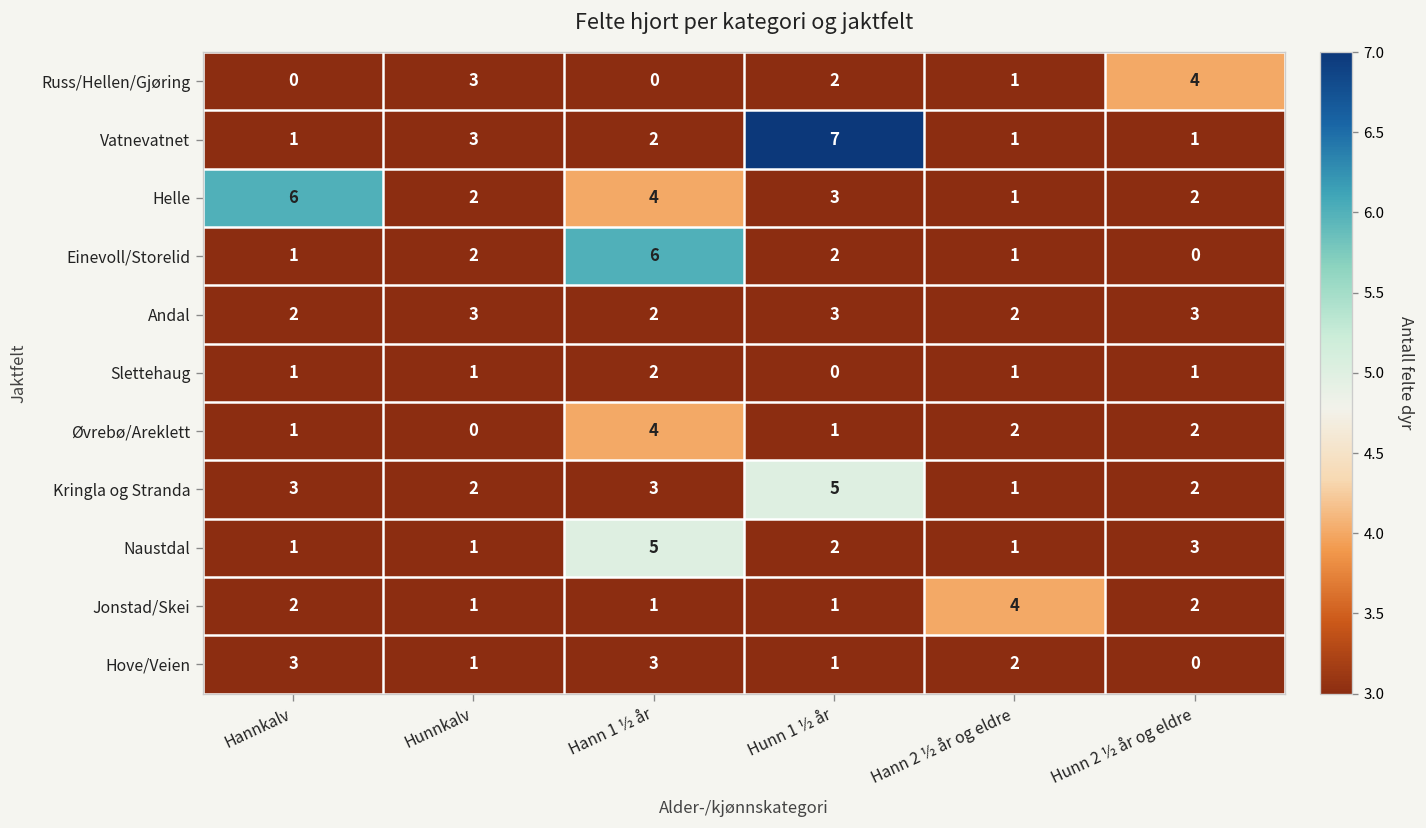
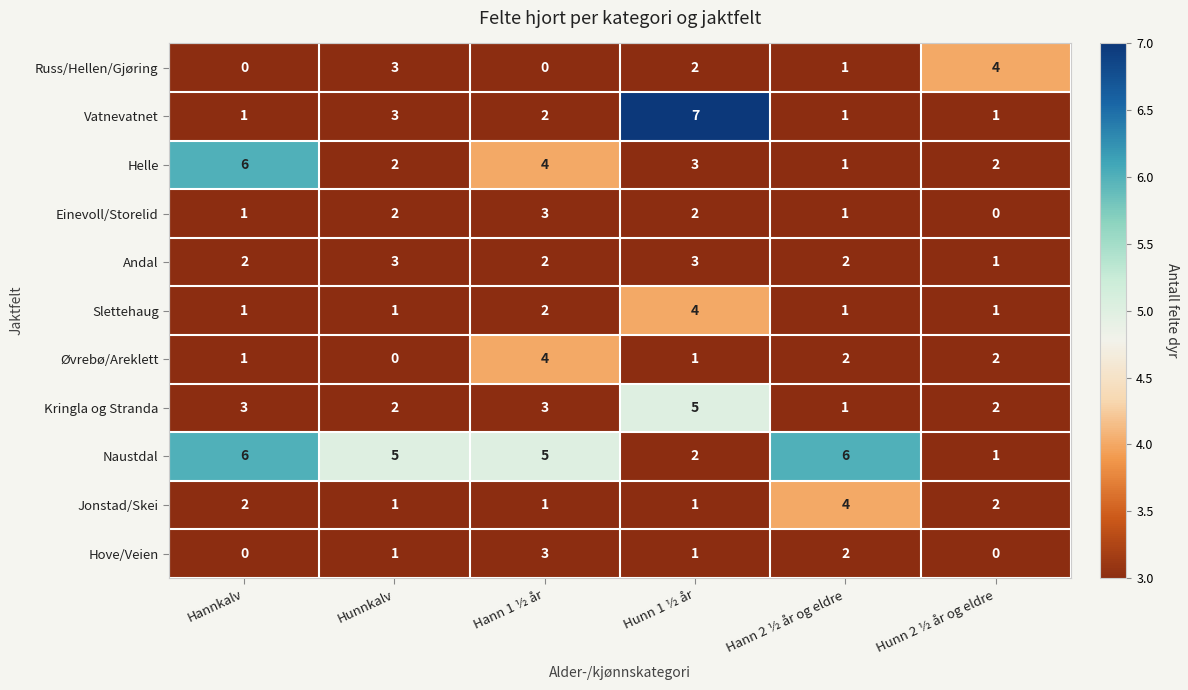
Einevoll/Storelid, Hann 1 ½ år: 6 -> 3
Andal, Hunn 2 ½ år og eldre: 3 -> 1
Slettehaug, Hunn 1 ½ år: 0 -> 4
Naustdal, Hannkalv: 1 -> 6
Naustdal, Hunnkalv: 1 -> 5
Naustdal, Hann 2 ½ år og eldre: 1 -> 6
Naustdal, Hunn 2 ½ år og eldre: 3 -> 1
Hove/Veien, Hannkalv: 3 -> 0
